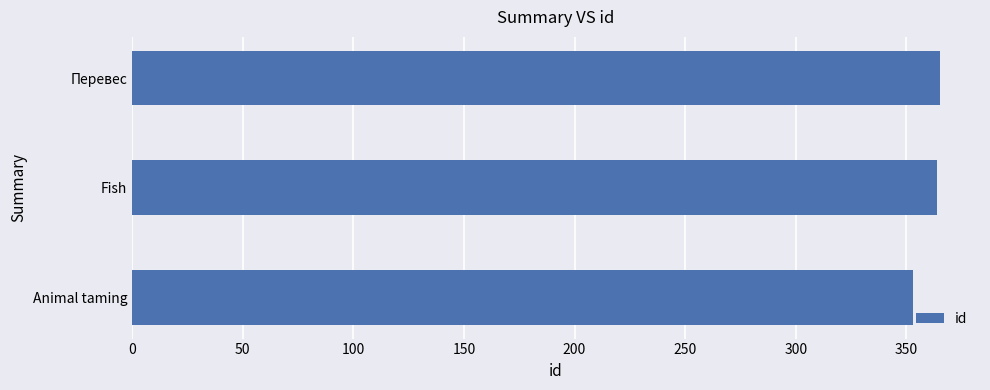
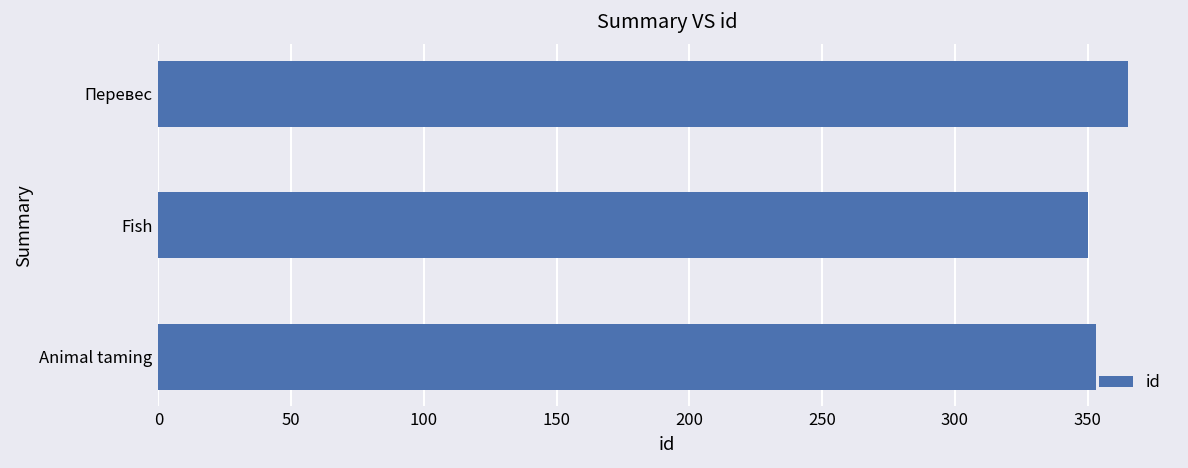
Fish: 364 -> 350
